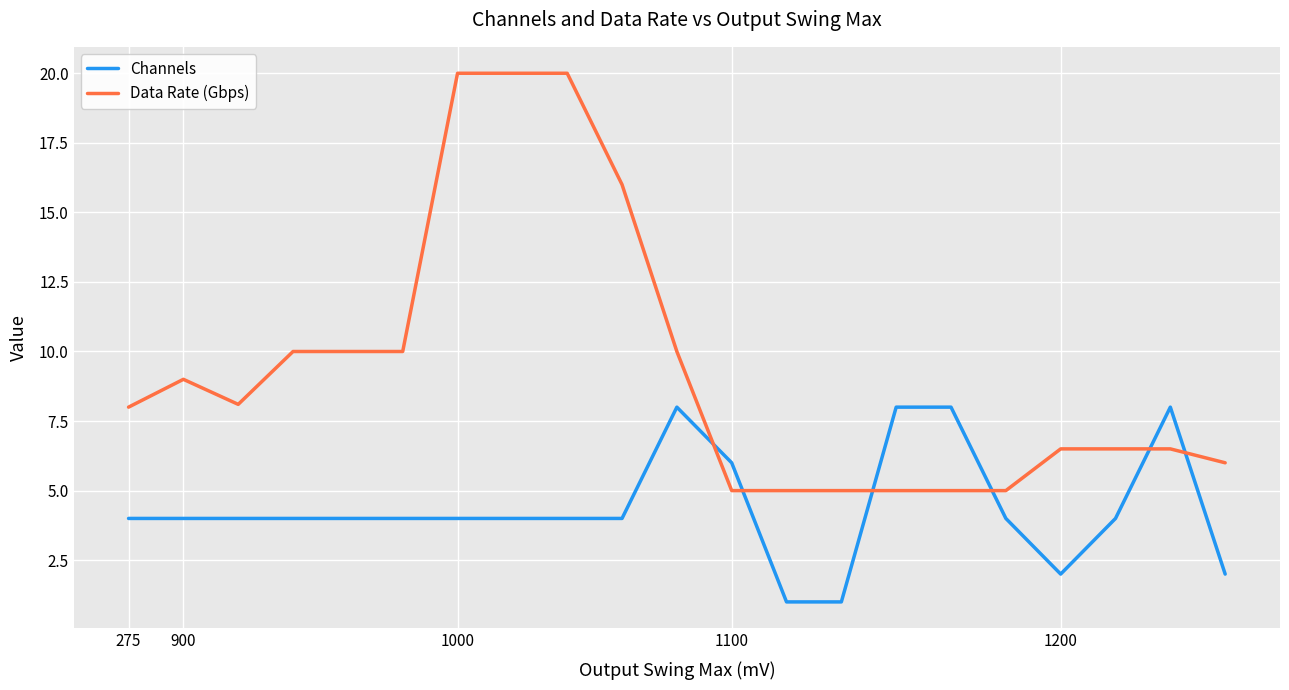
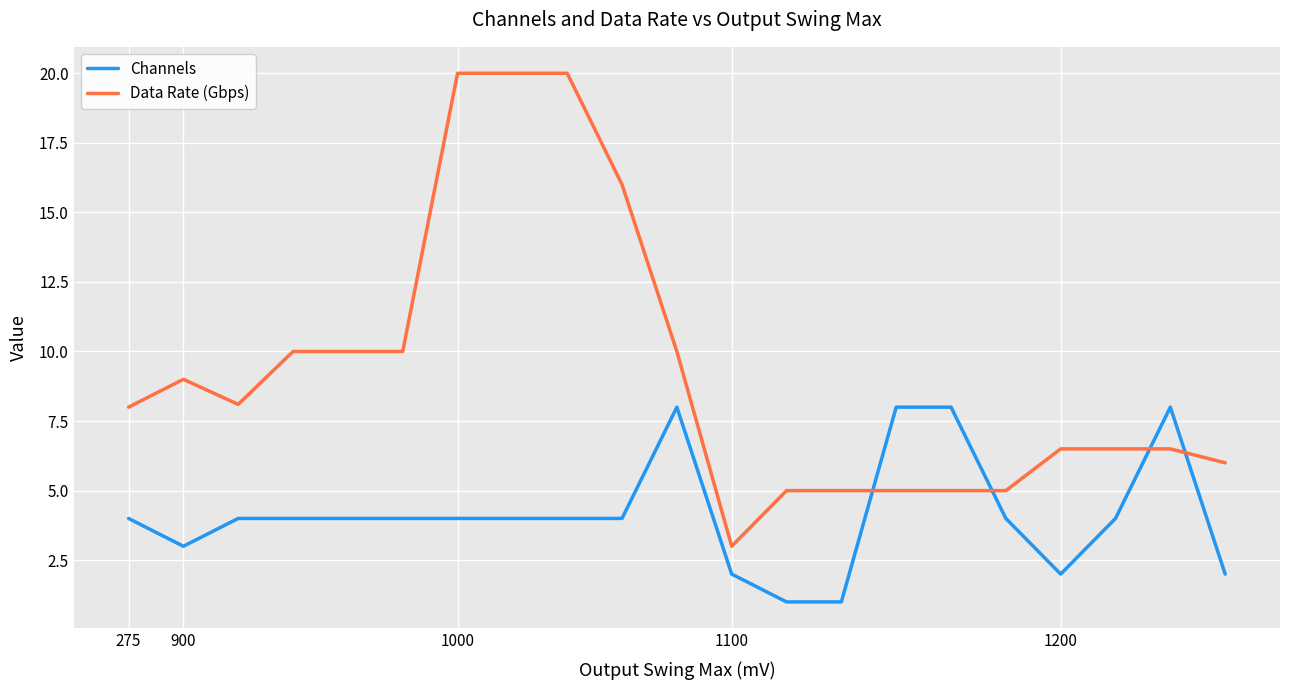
Channels, 900: 4 -> 3
Channels, 1100: 6 -> 2
Data Rate (Gbps), 1100: 5 -> 3
